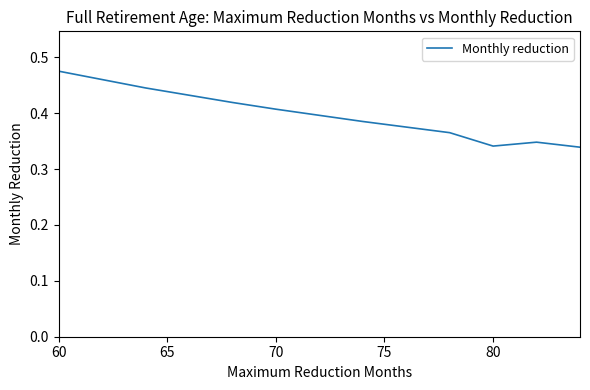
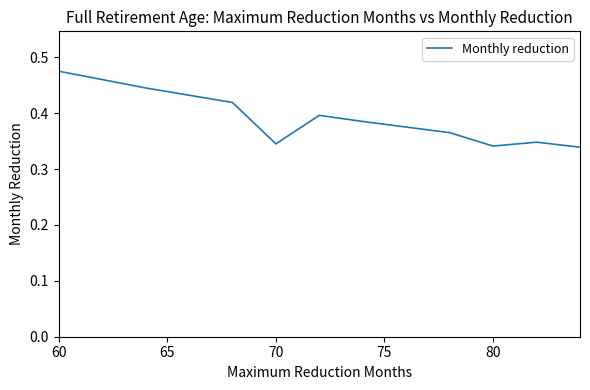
70: 0.41 -> 0.35
